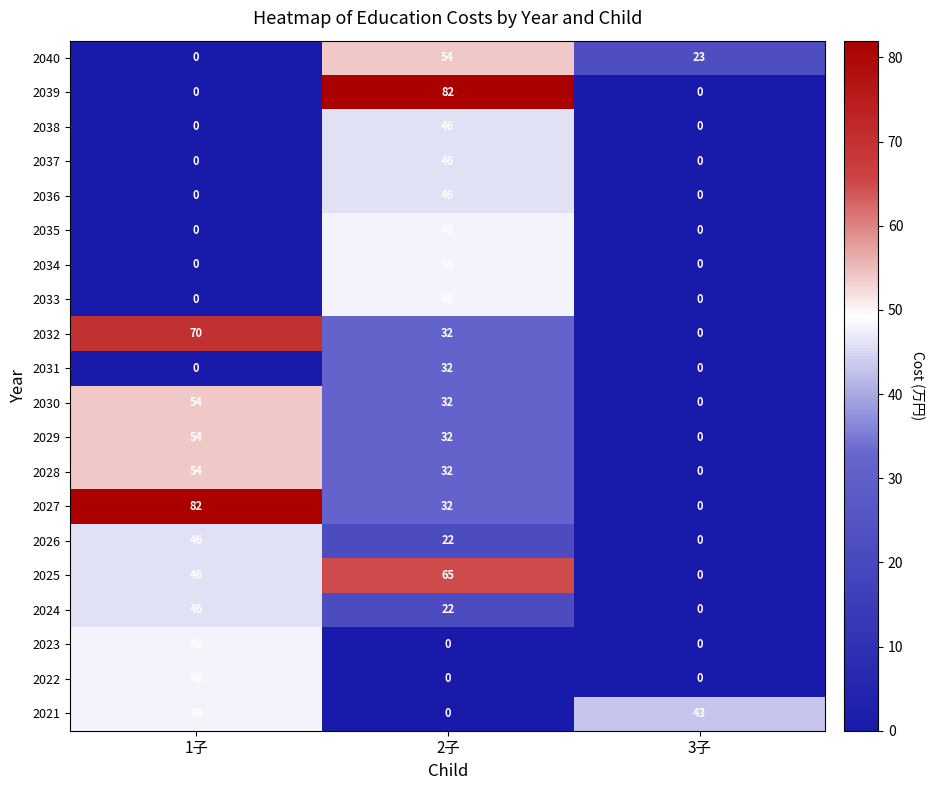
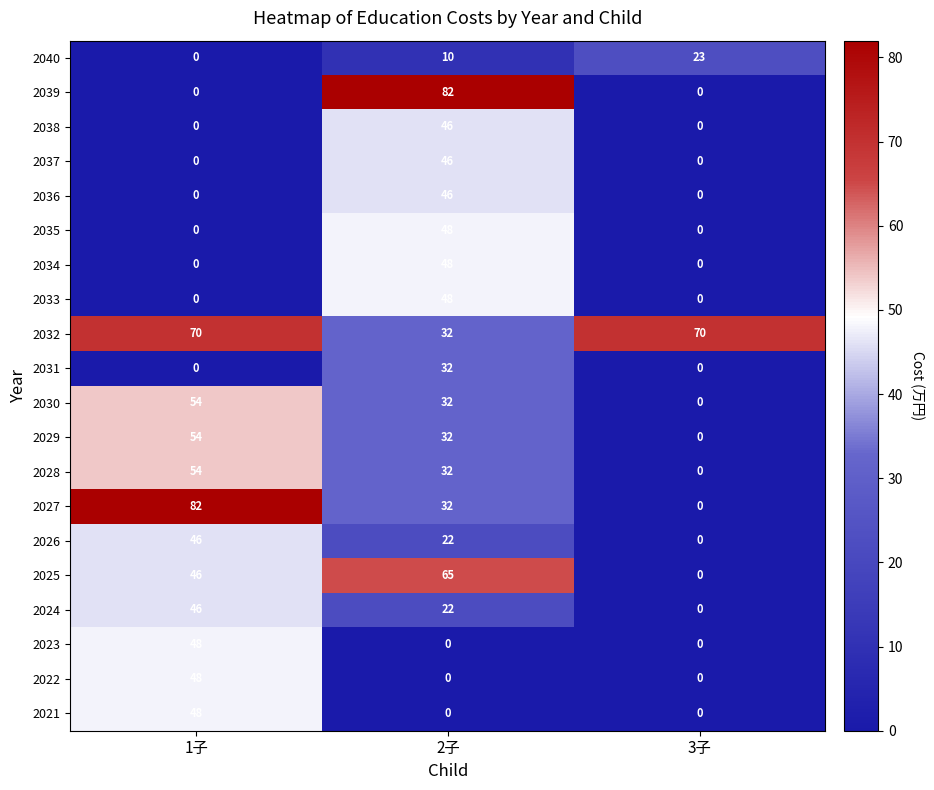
2040, 2子: 54 -> 10
2032, 3子: 0 -> 70
2021, 3子: 43 -> 0
